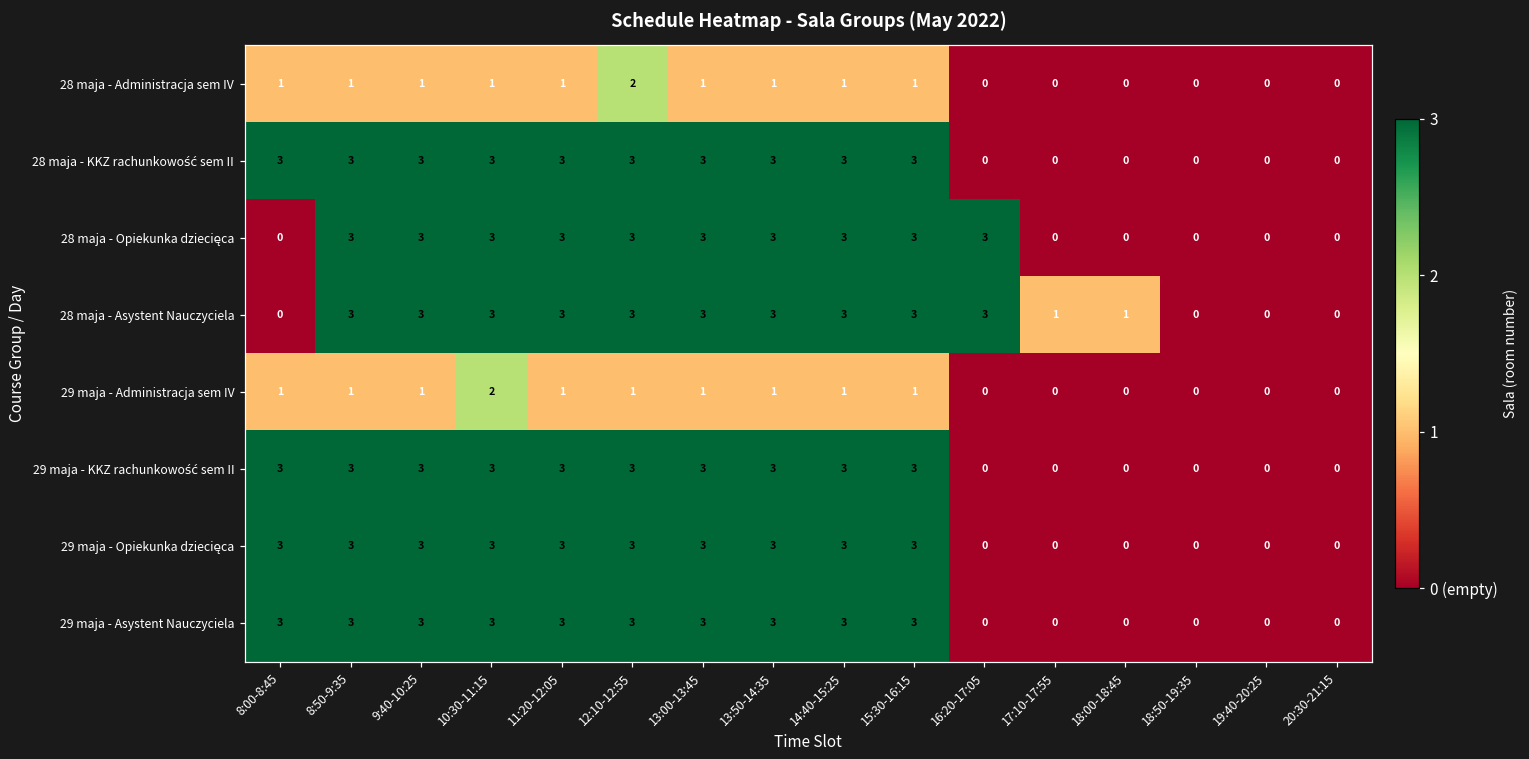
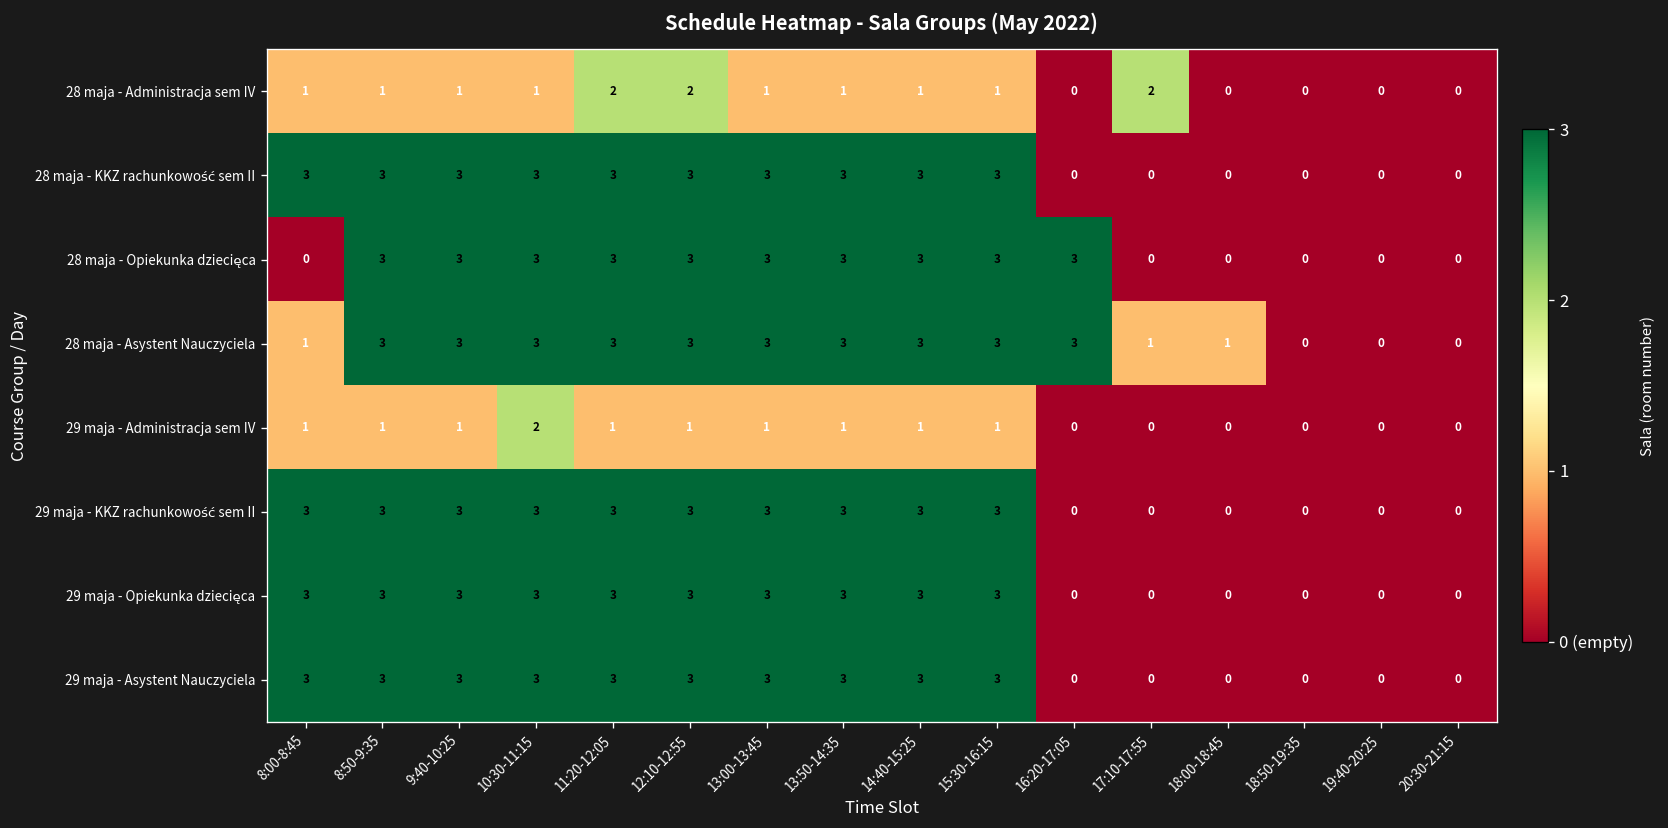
28 maja - Administracja sem IV, 11:20-12:05: 1 -> 2
28 maja - Administracja sem IV, 17:10-17:55: 0 -> 2
28 maja - Asystent Nauczyciela, 8:00-8:45: 0 -> 1
